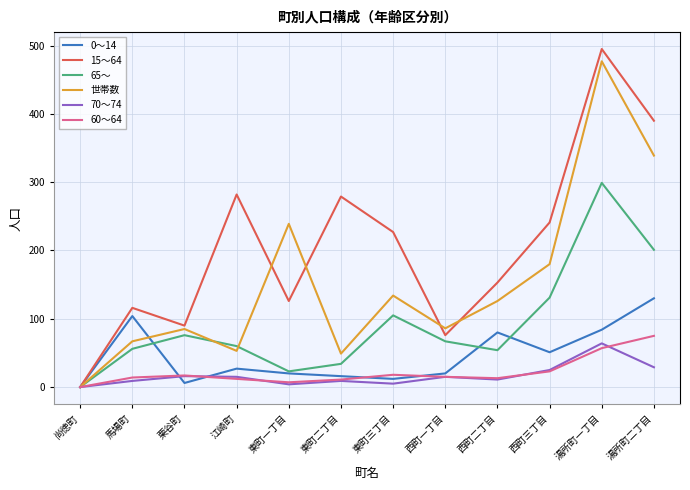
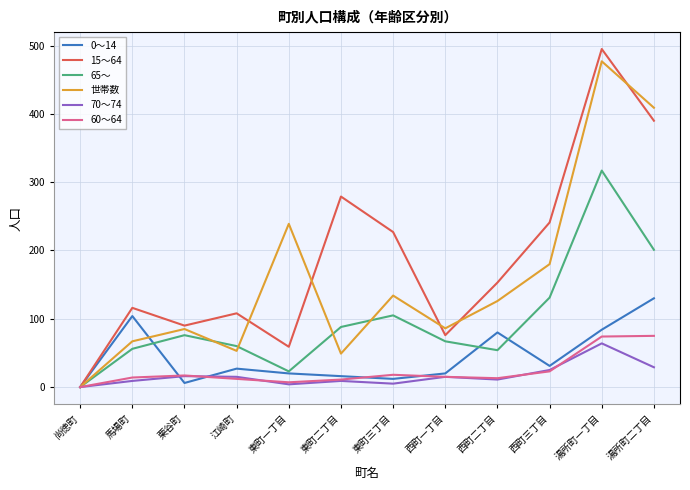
15～64, 江崎町: 280 -> 110
15～64, 東町一丁目: 130 -> 60
65～, 東町二丁目: 30 -> 90
0～14, 西町三丁目: 50 -> 30
65～, 湯所町一丁目: 300 -> 320
60～64, 湯所町一丁目: 60 -> 70
世帯数, 湯所町二丁目: 340 -> 410
